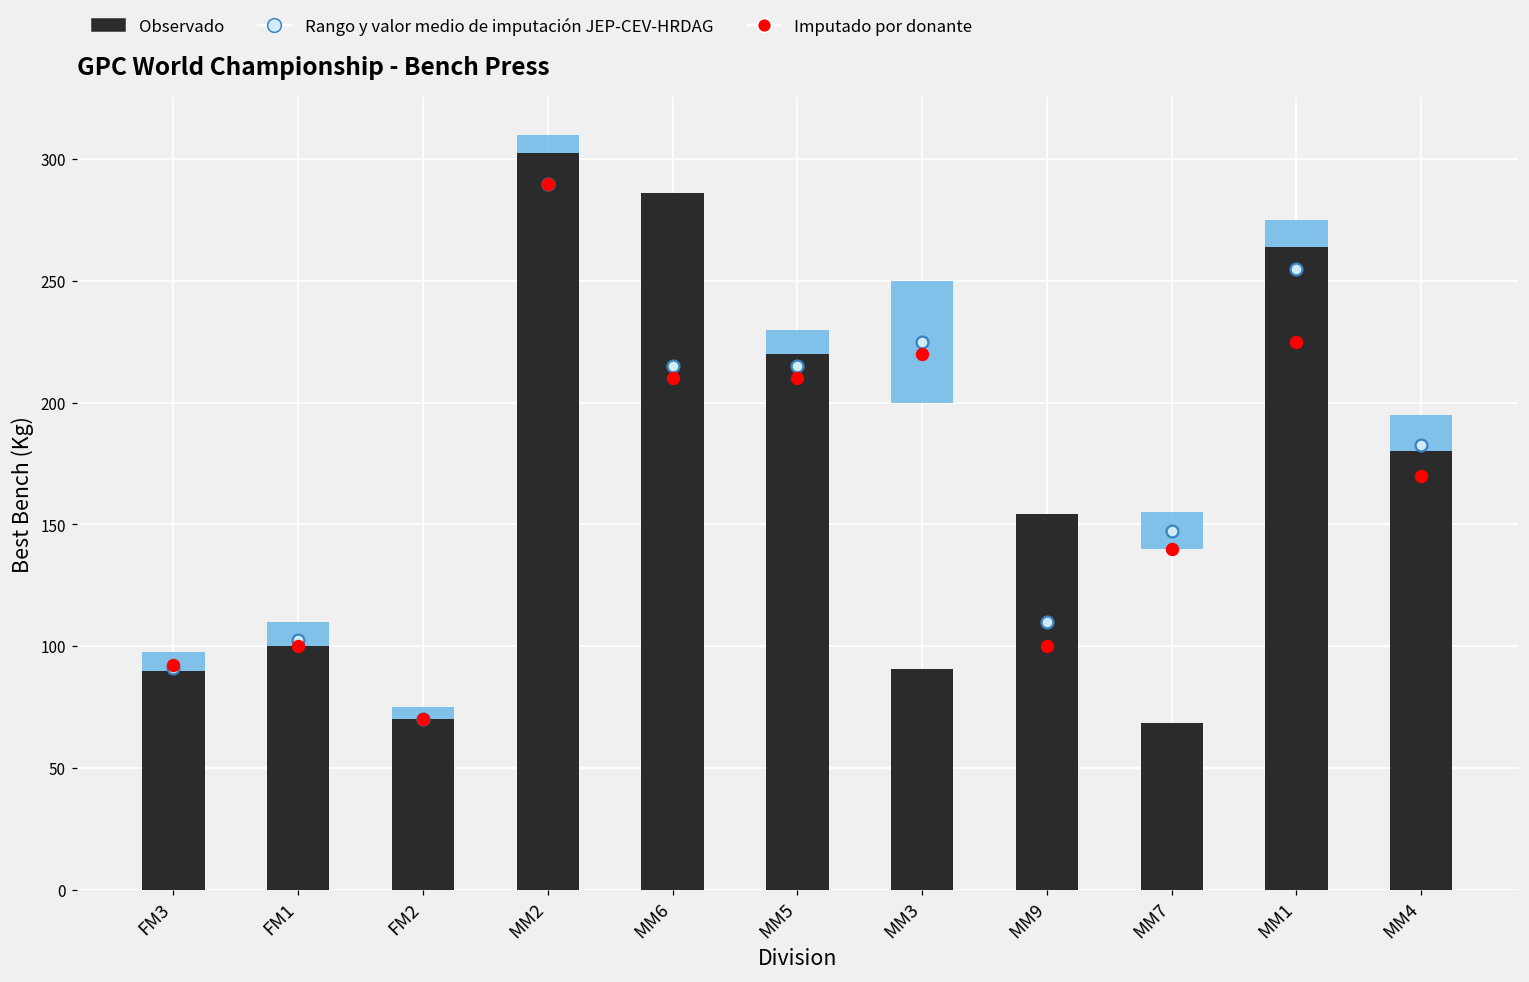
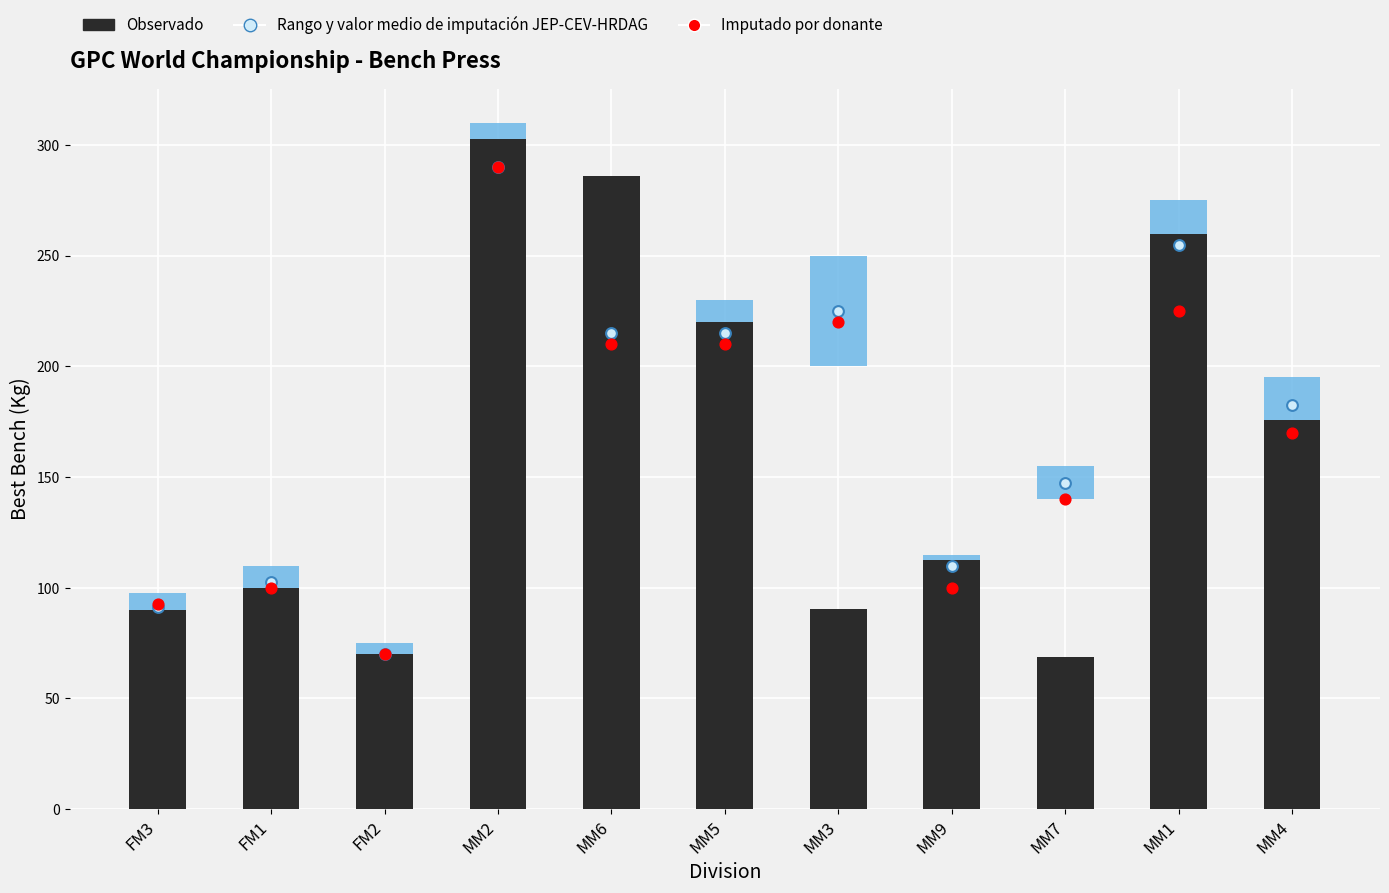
Observado, MM9: 154 -> 113
Observado, MM1: 264 -> 260
Observado, MM4: 180 -> 176
